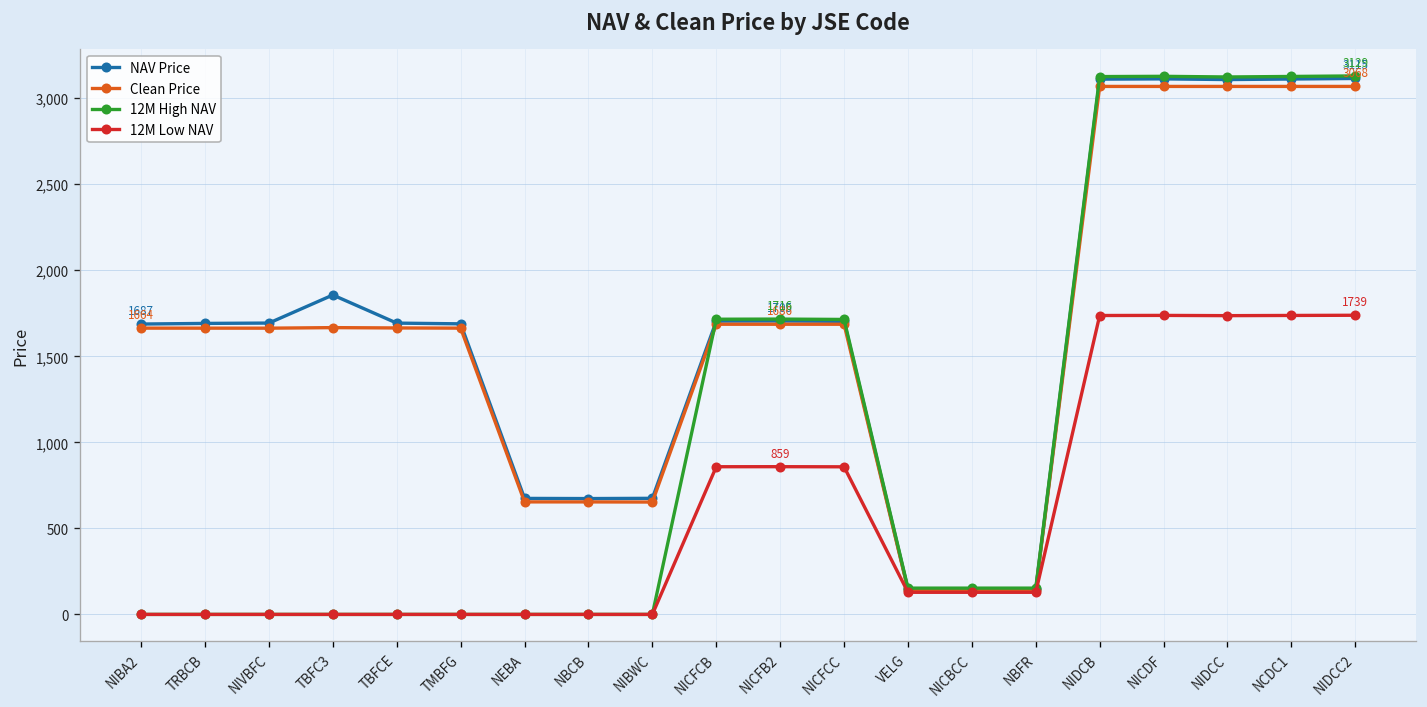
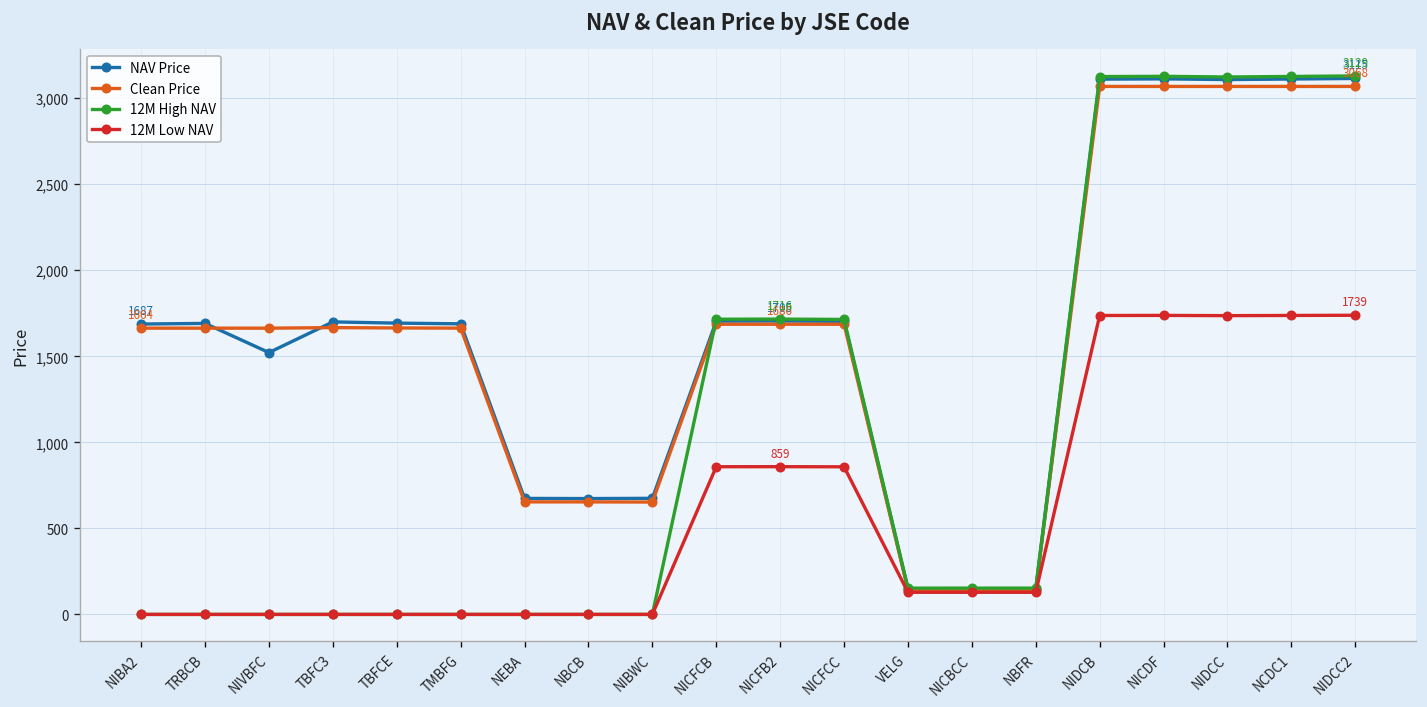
NAV Price, NIVBFC: 1,690 -> 1,520
NAV Price, TBFC3: 1,860 -> 1,700
